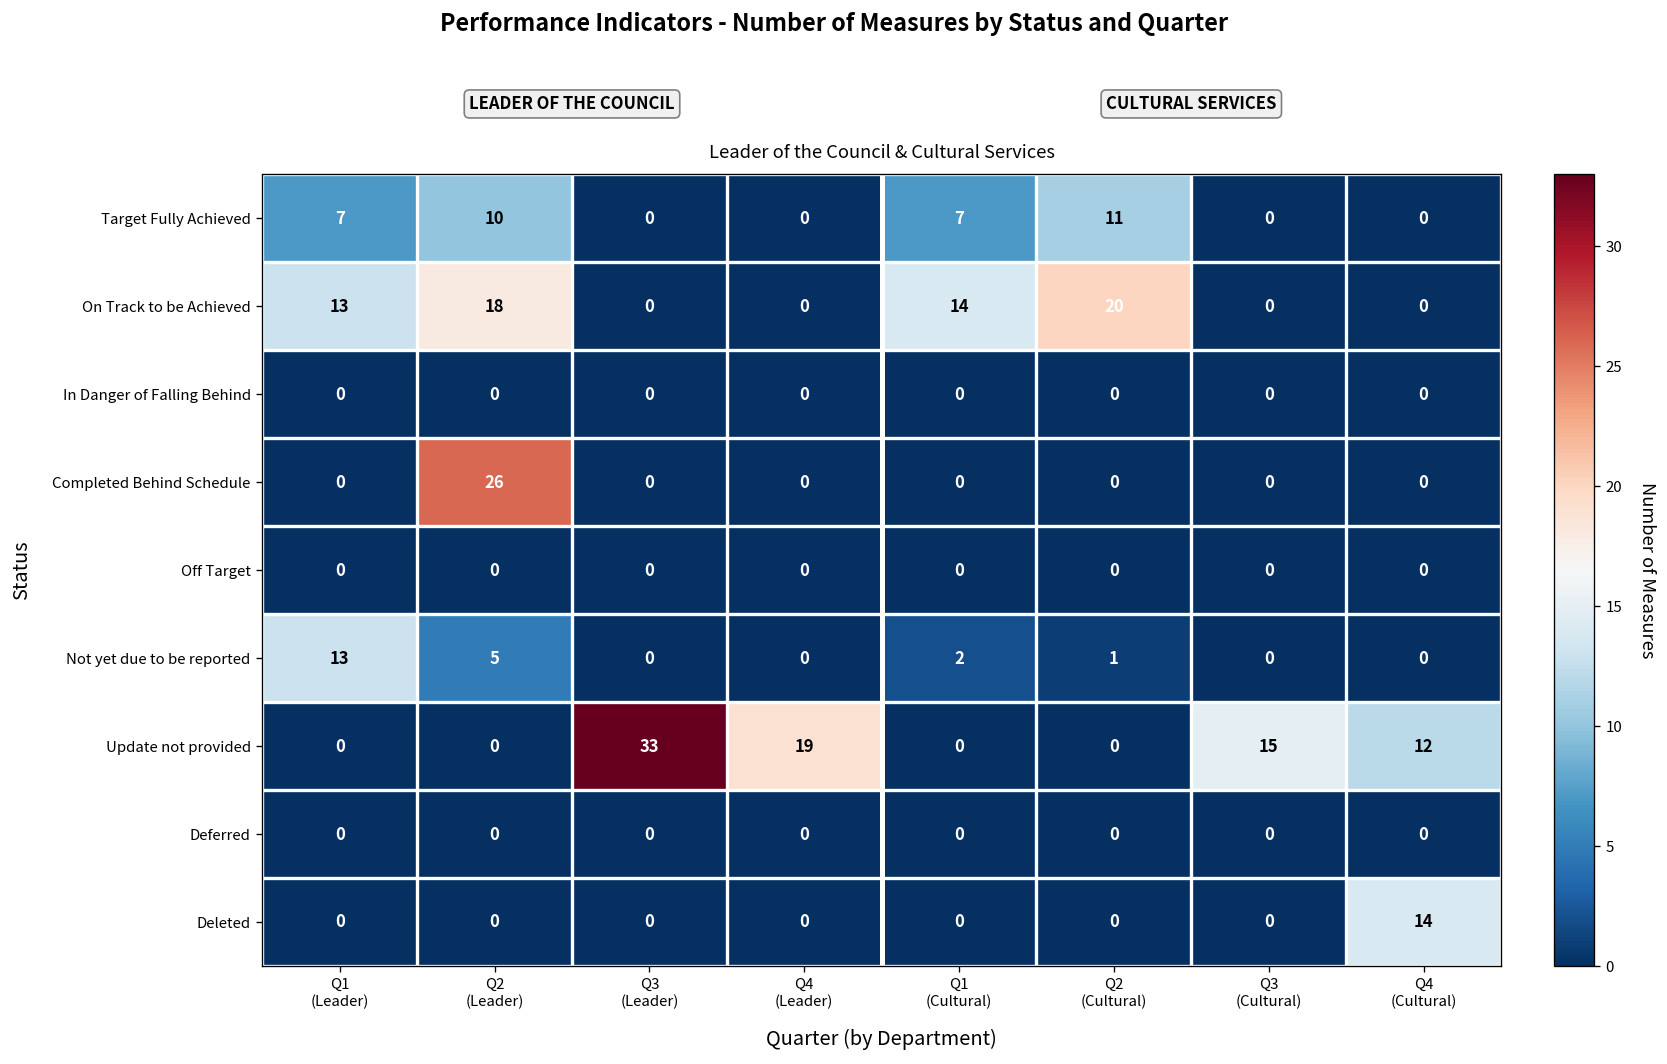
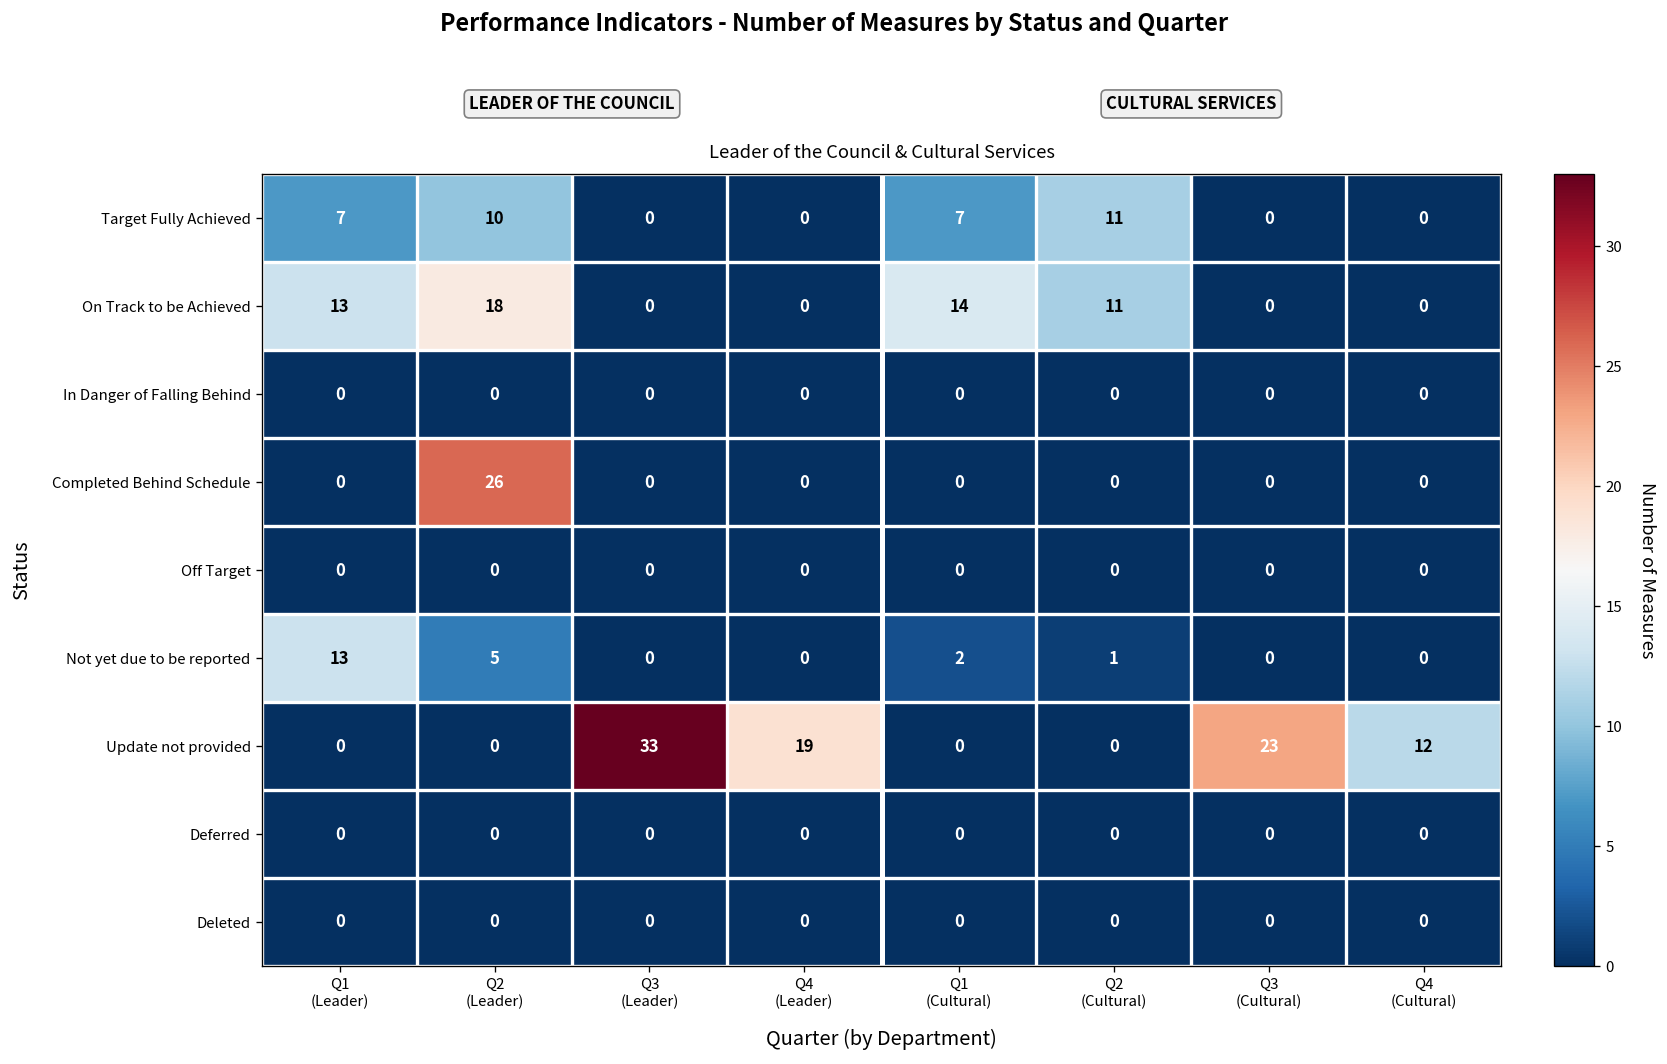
On Track to be Achieved, Q2 (Cultural): 20 -> 11
Update not provided, Q3 (Cultural): 15 -> 23
Deleted, Q4 (Cultural): 14 -> 0
